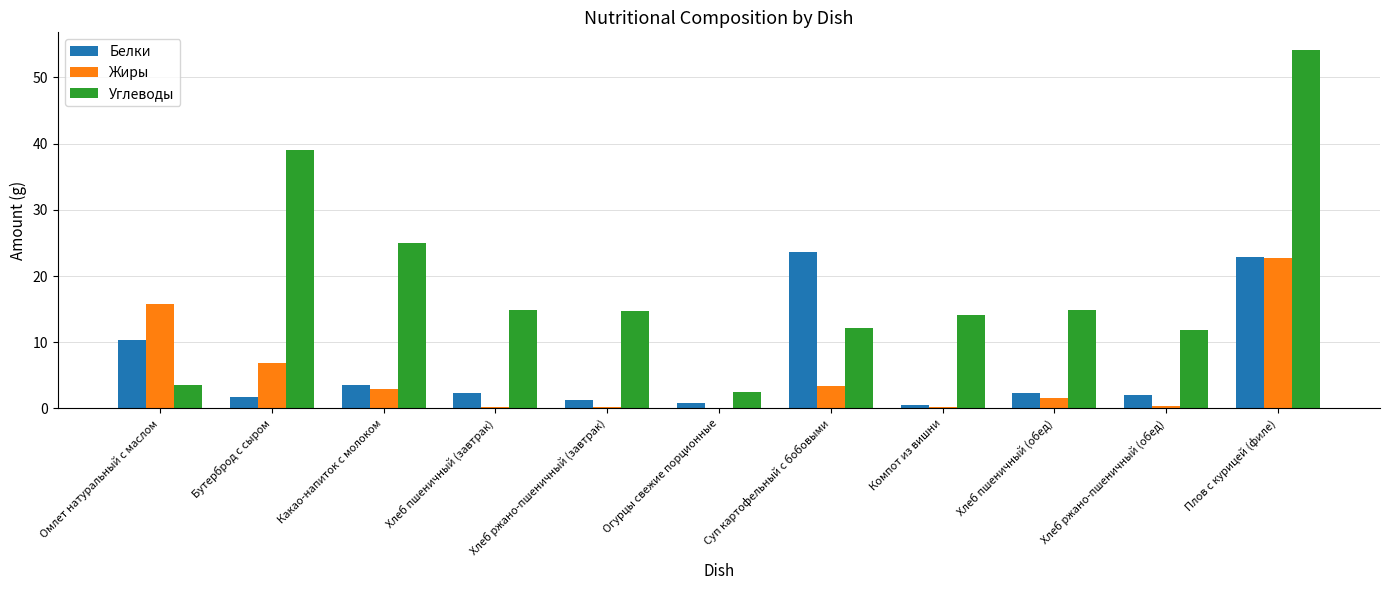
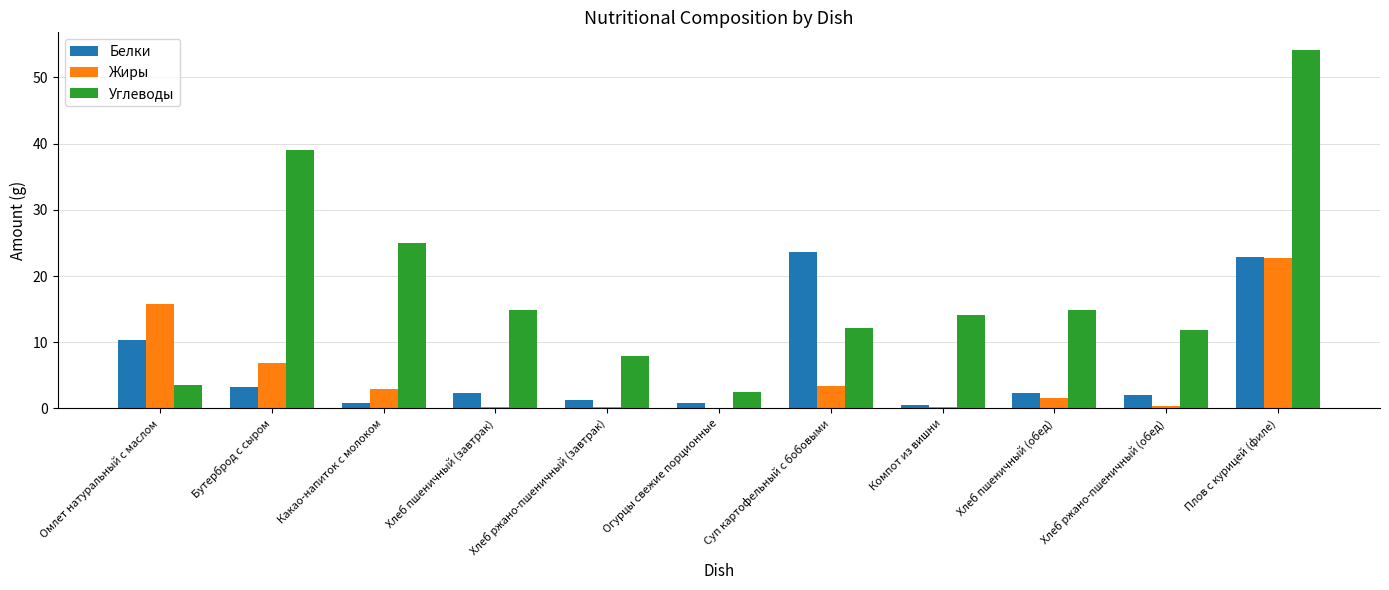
Белки, Бутерброд с сыром: 2 -> 3
Белки, Какао-напиток с молоком: 4 -> 1
Углеводы, Хлеб ржано-пшеничный (завтрак): 15 -> 8
